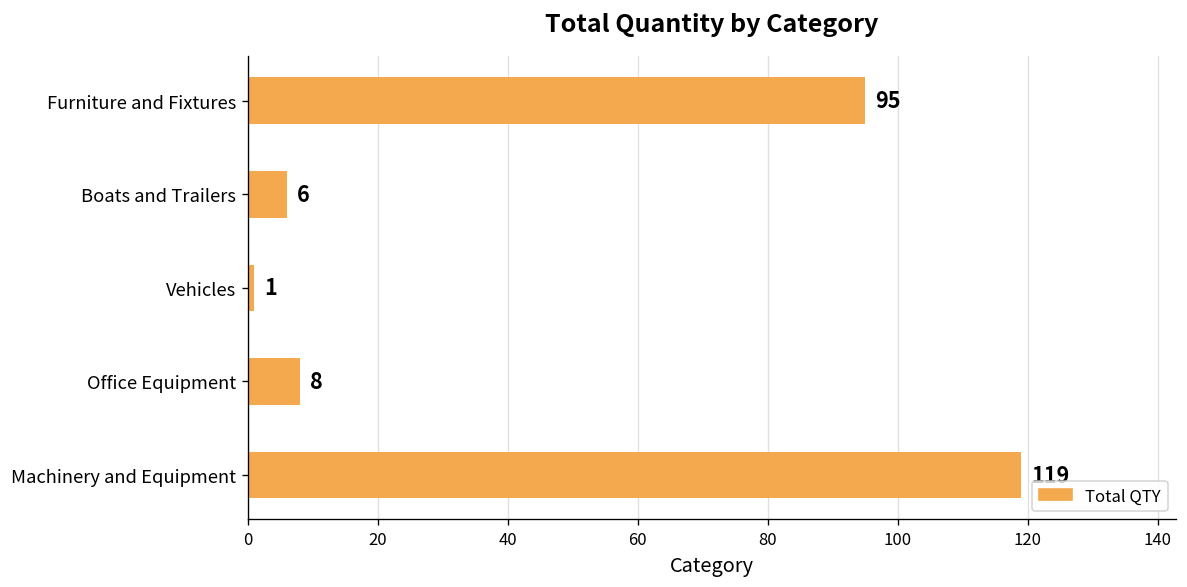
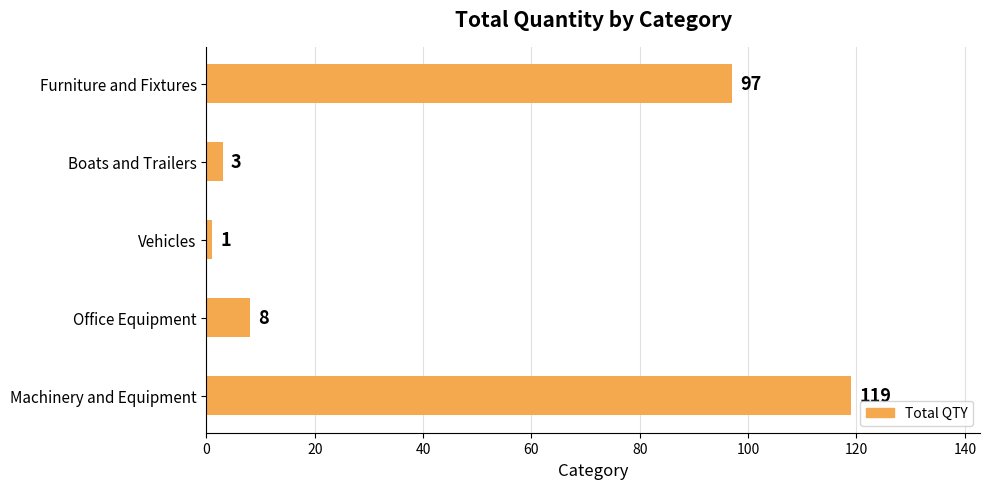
Furniture and Fixtures: 95 -> 97
Boats and Trailers: 6 -> 3
